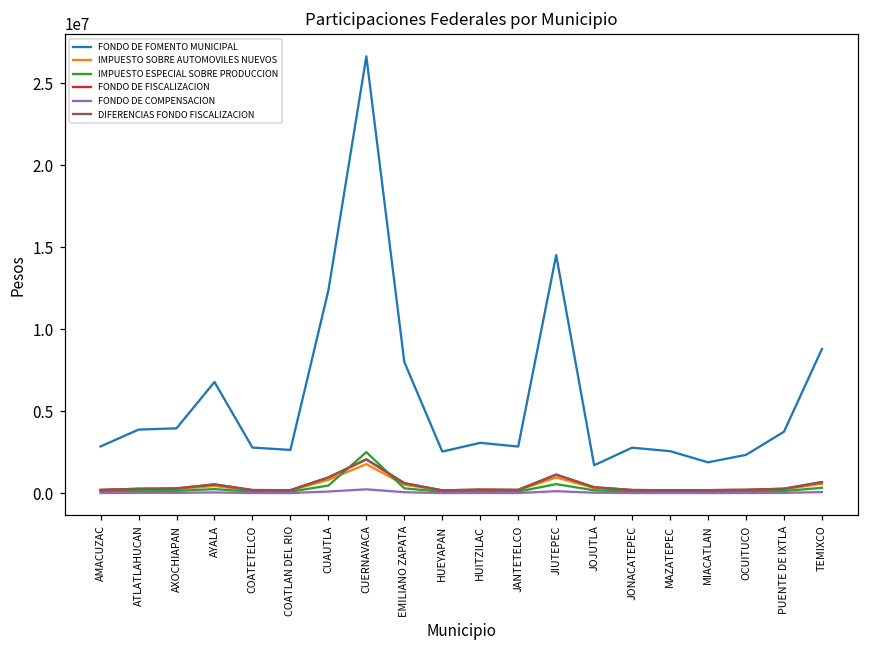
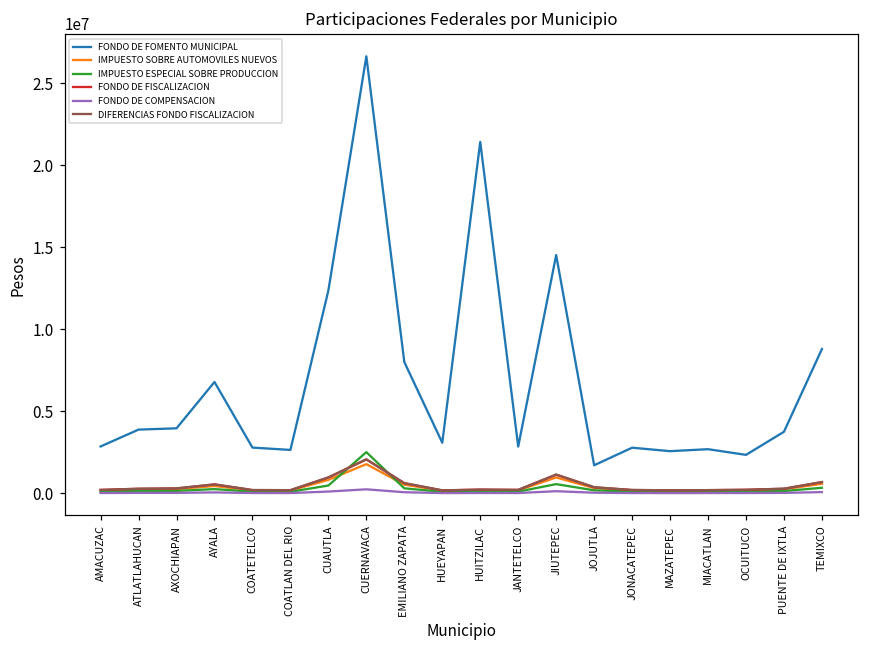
FONDO DE FOMENTO MUNICIPAL, HUEYAPAN: 2600000 -> 3100000
FONDO DE FOMENTO MUNICIPAL, HUITZILAC: 3100000 -> 21400000
FONDO DE FOMENTO MUNICIPAL, MIACATLAN: 1900000 -> 2700000
